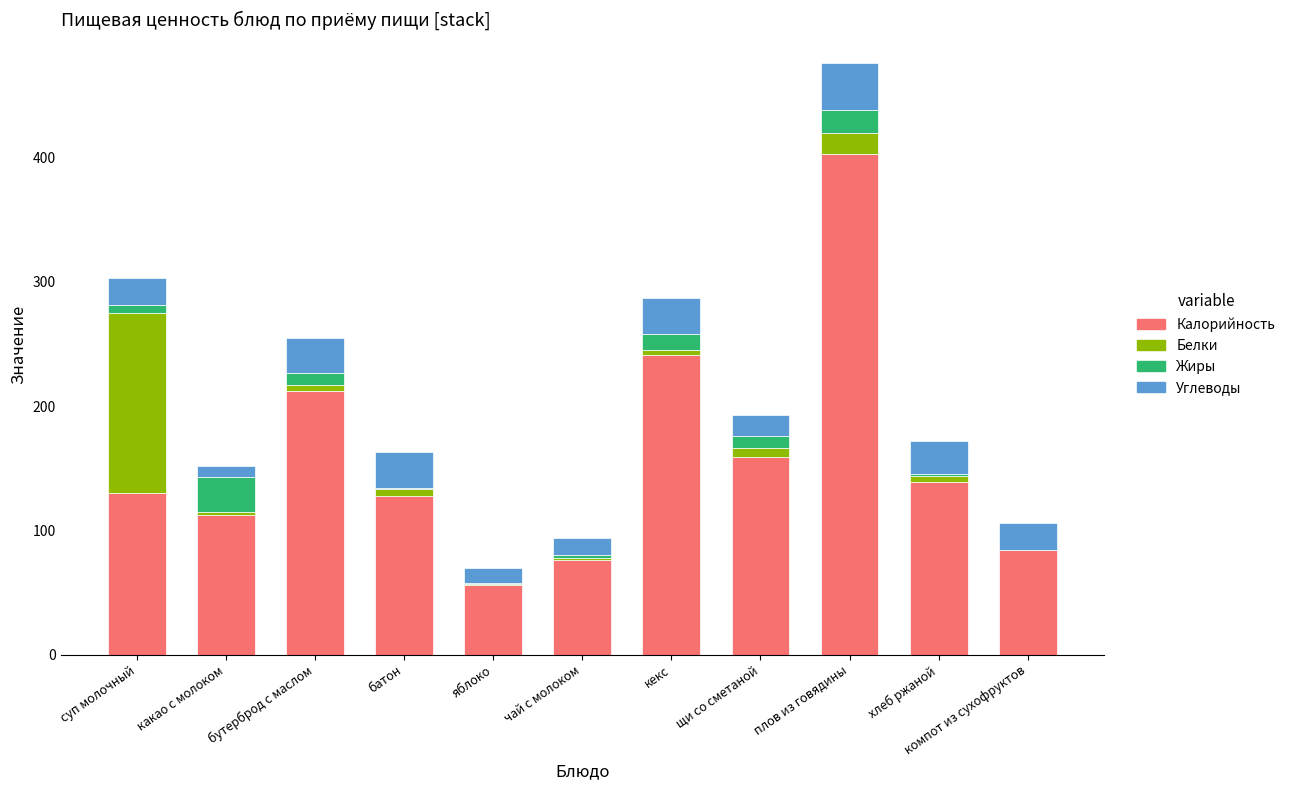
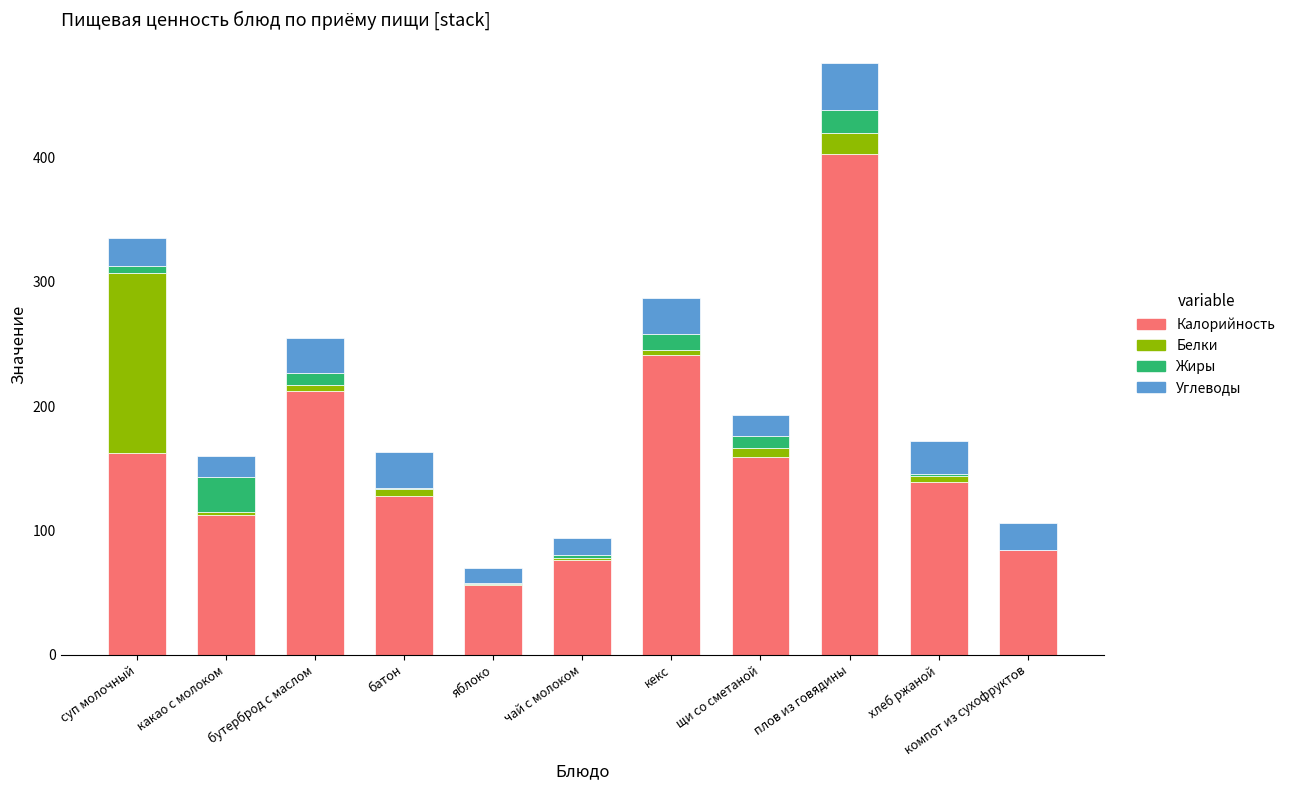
Калорийность, суп молочный: 130 -> 162
Углеводы, какао с молоком: 9 -> 17
